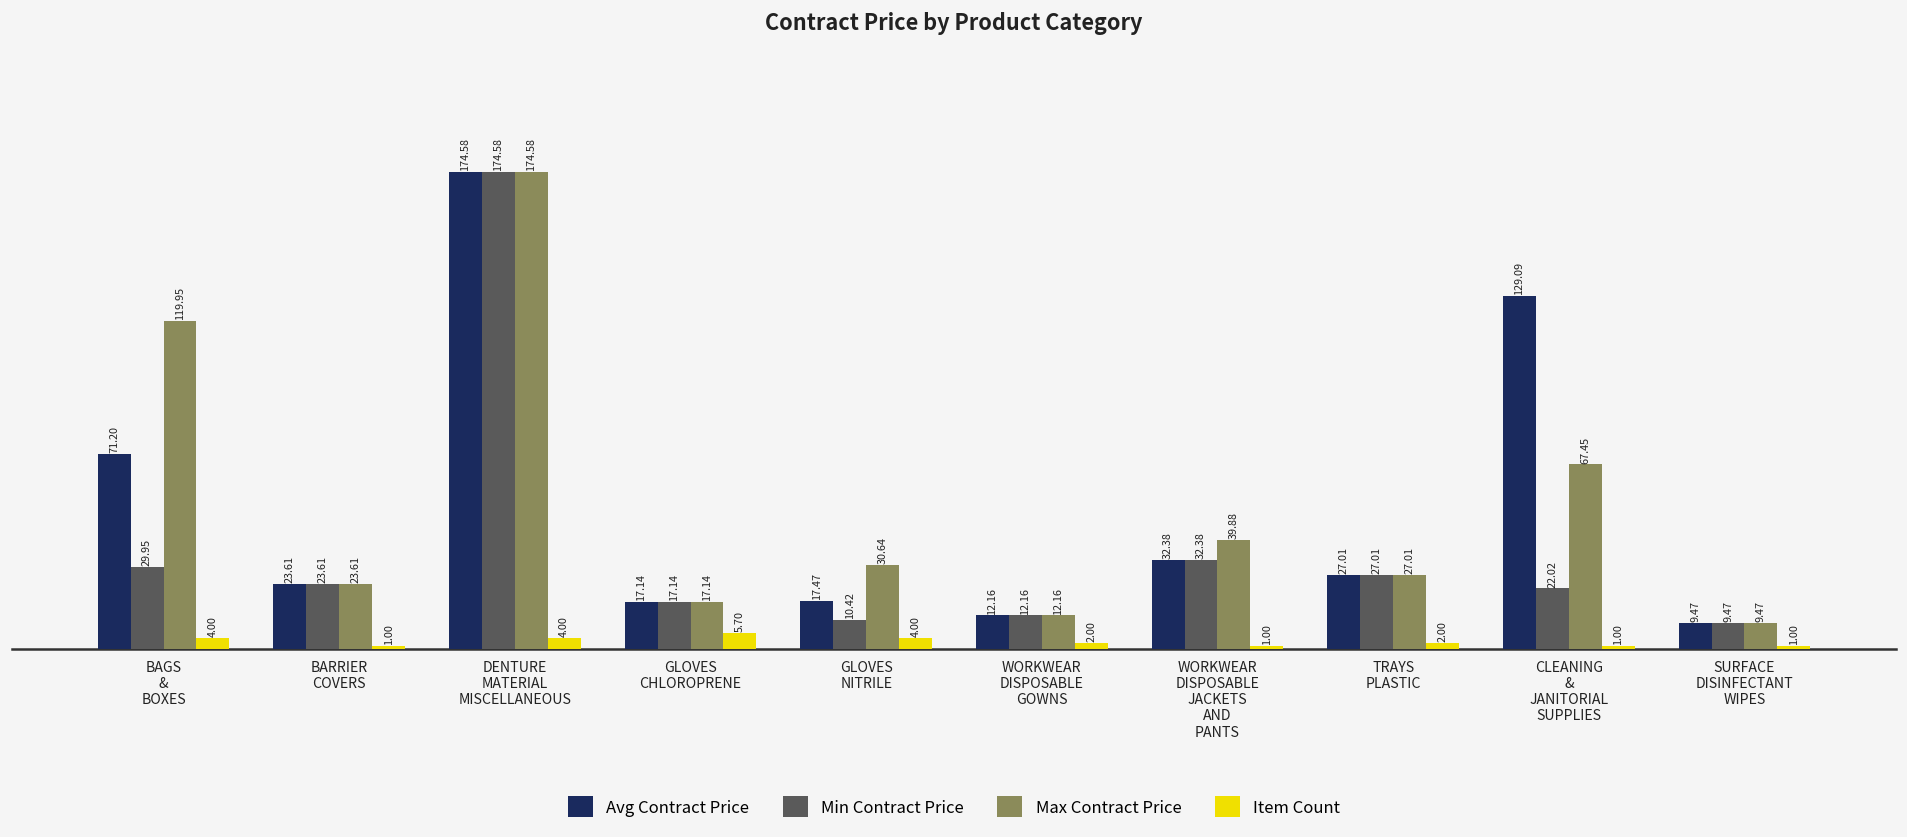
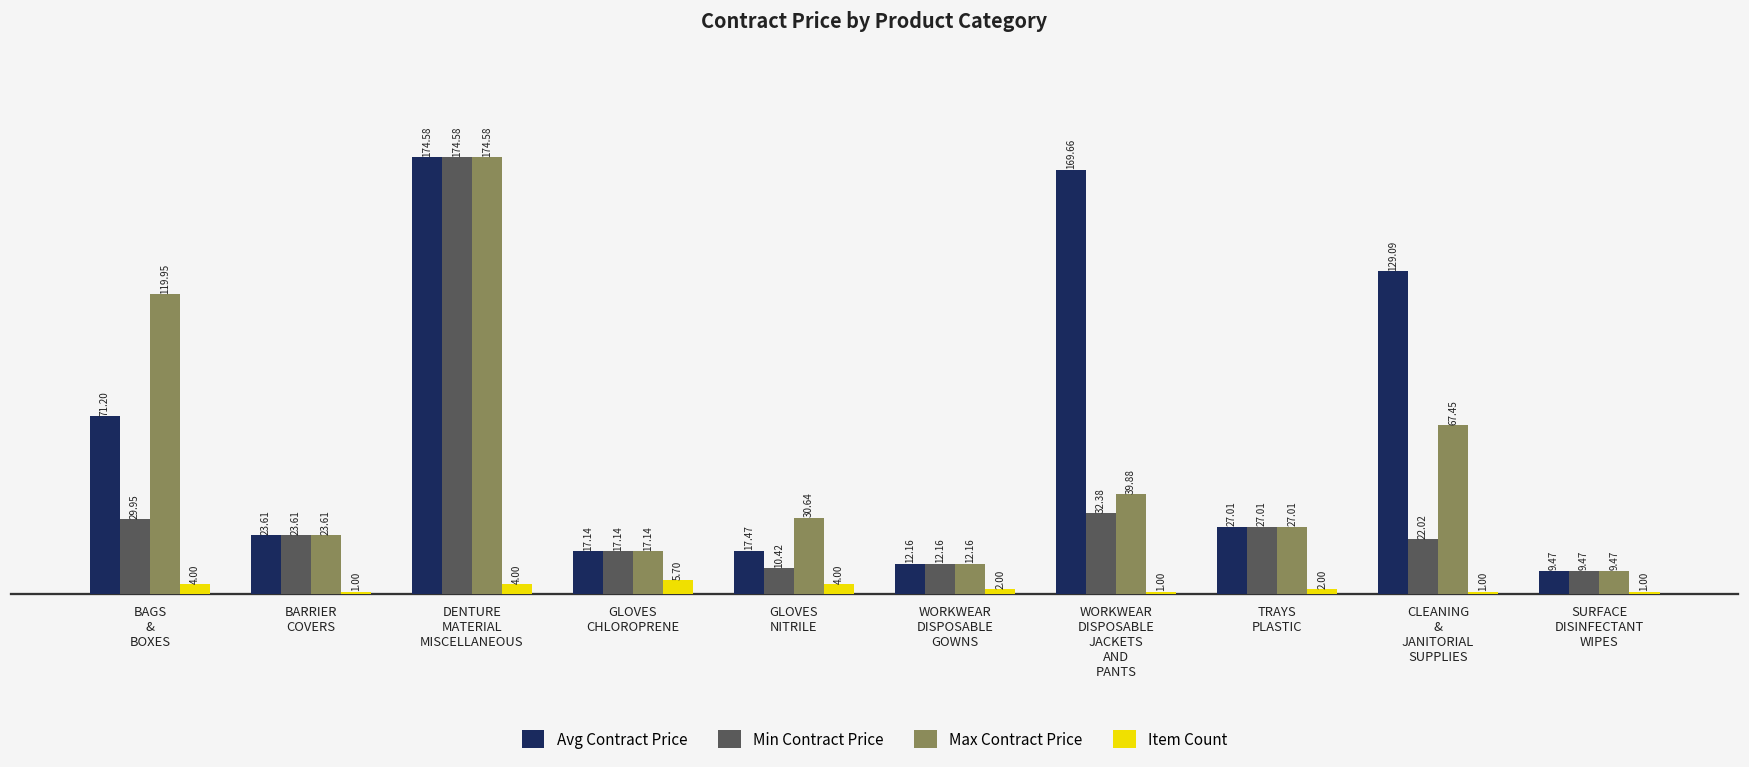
Avg Contract Price, WORKWEAR DISPOSABLE JACKETS AND PANTS: 32.38 -> 169.66
